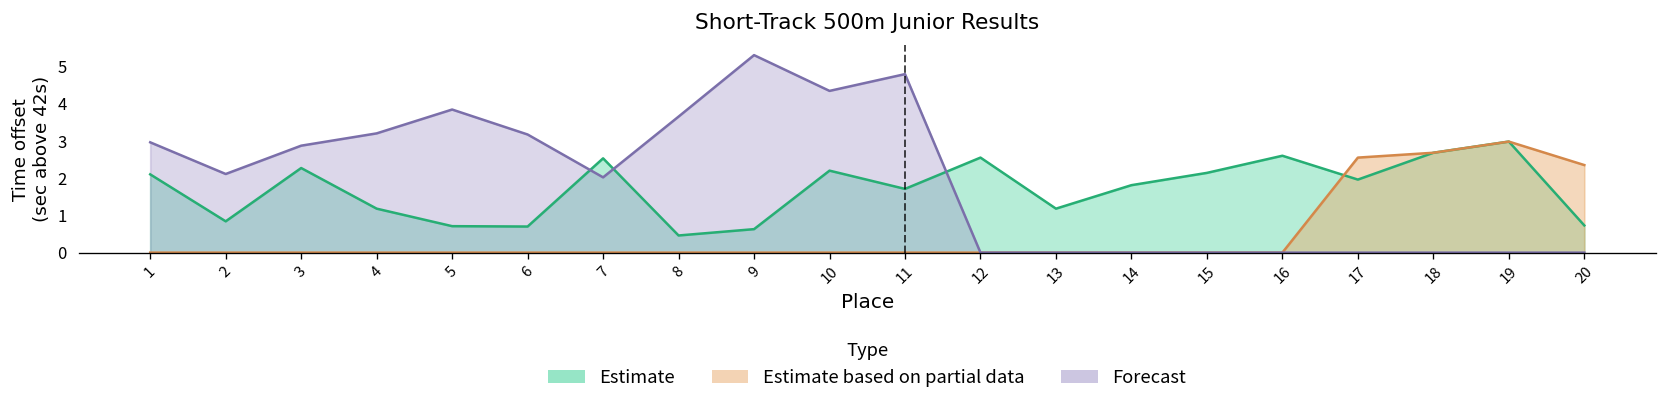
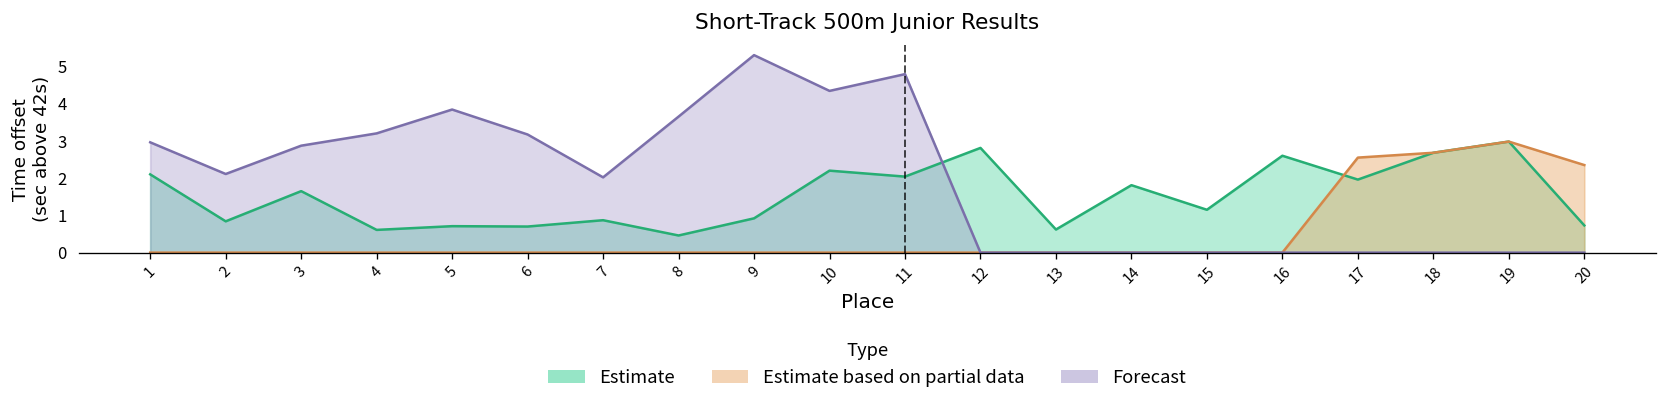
Estimate, 3: 2.3 -> 1.6
Estimate, 4: 1.2 -> 0.6
Estimate, 7: 2.5 -> 0.9
Estimate, 9: 0.6 -> 0.9
Estimate, 11: 1.7 -> 2.0
Estimate, 12: 2.5 -> 2.8
Estimate, 13: 1.2 -> 0.6
Estimate, 15: 2.1 -> 1.1
